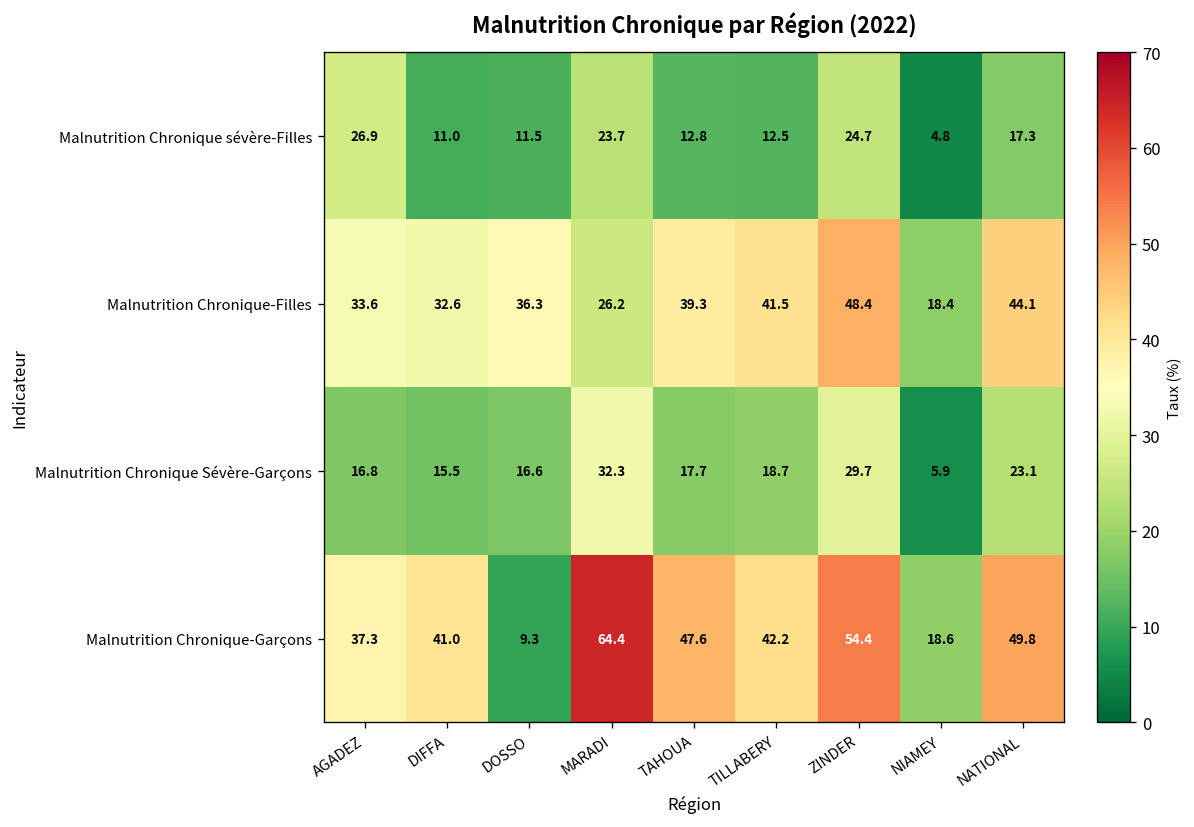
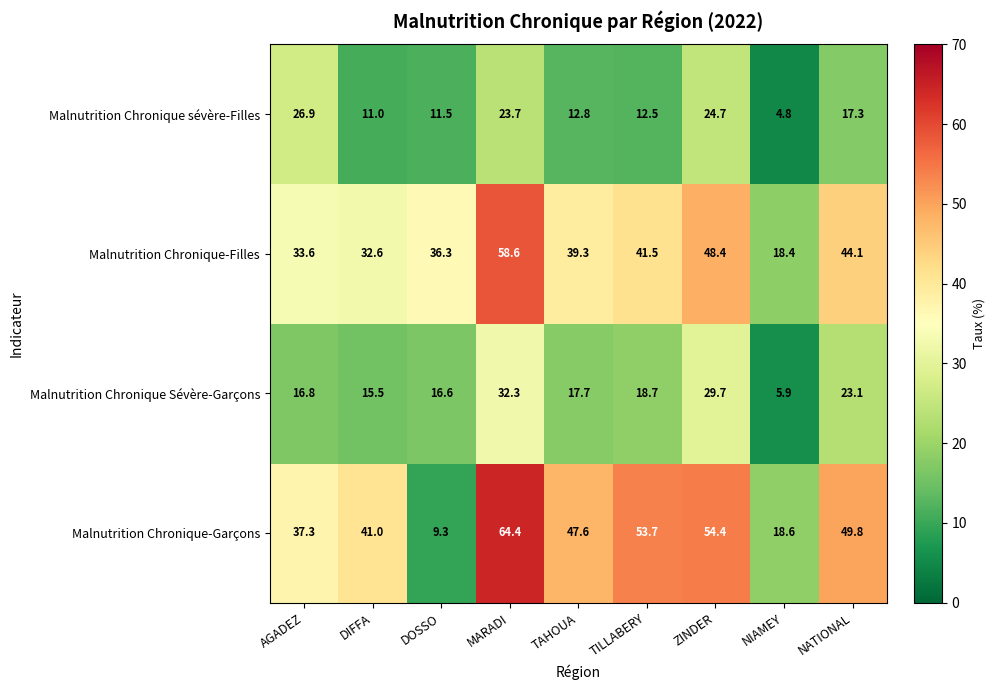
Malnutrition Chronique-Filles, MARADI: 26.2 -> 58.6
Malnutrition Chronique-Garçons, TILLABERY: 42.2 -> 53.7
